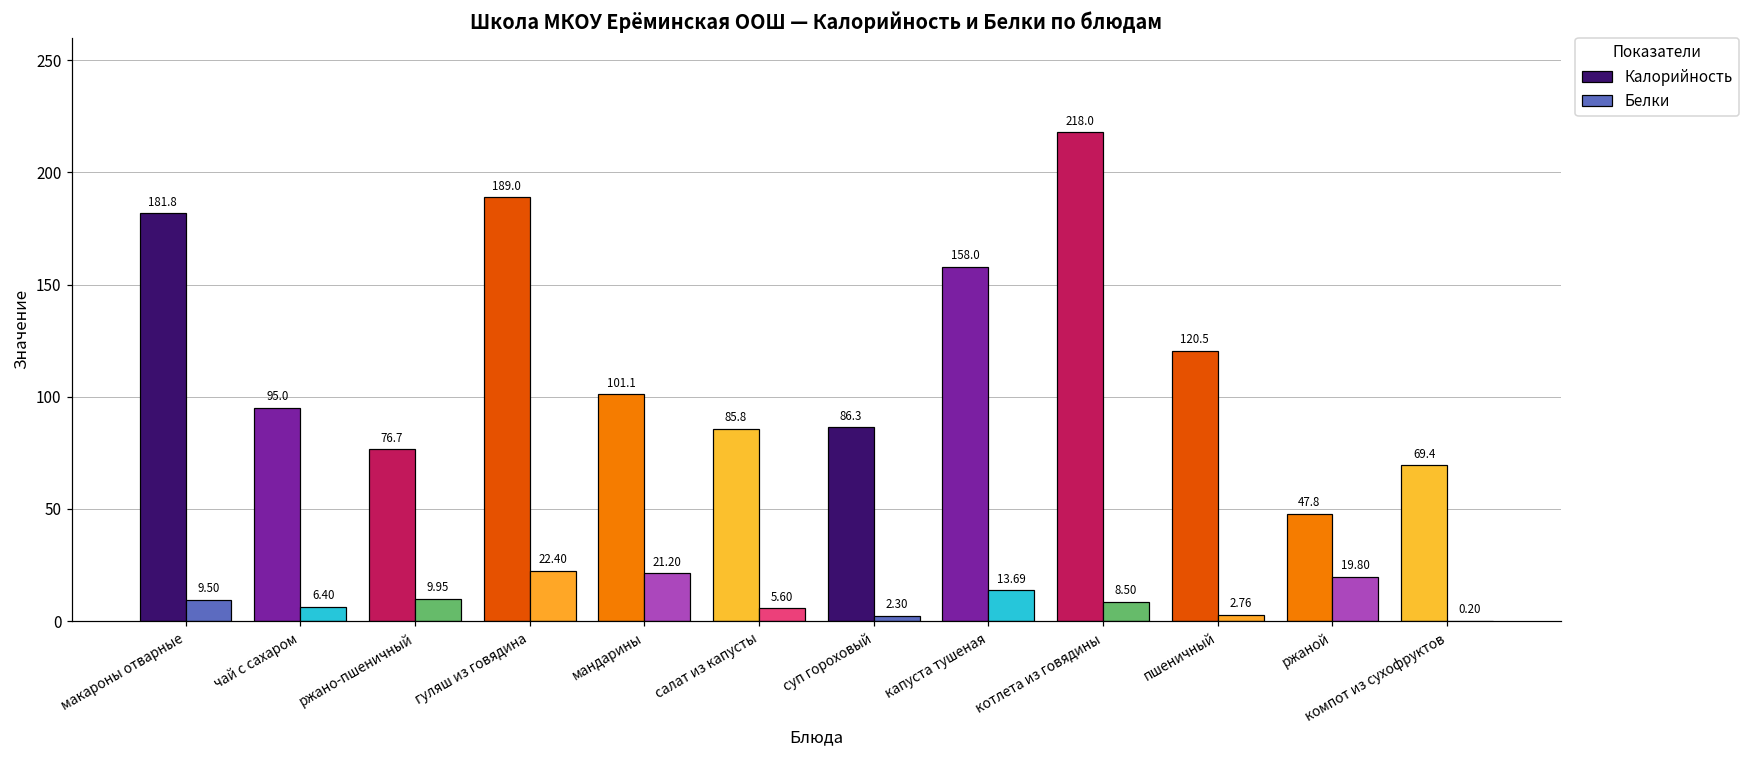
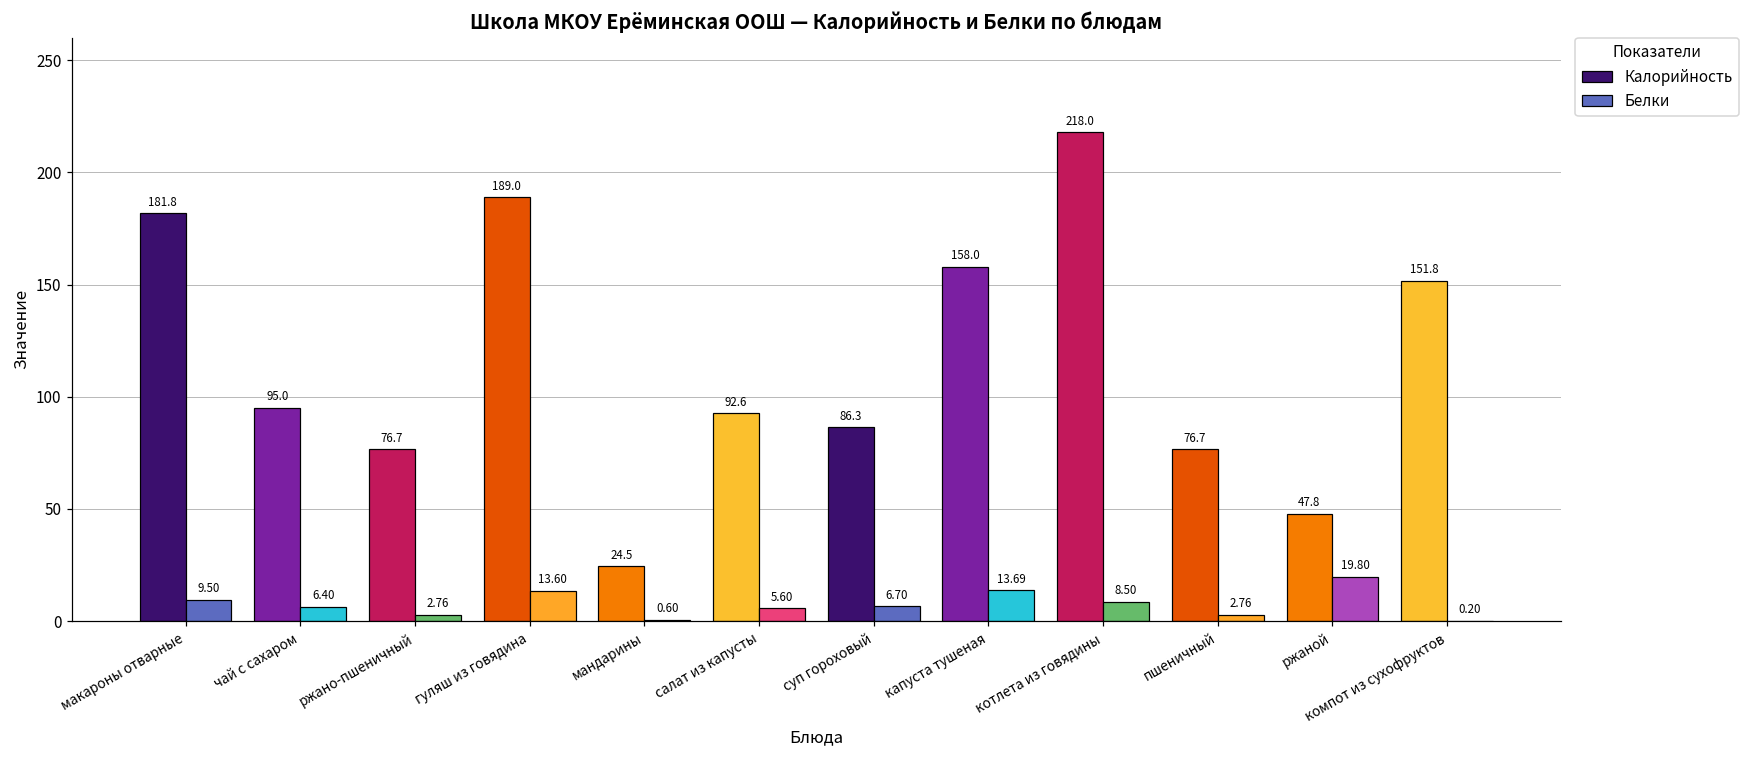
Белки, ржано-пшеничный: 9.95 -> 2.76
Белки, гуляш из говядина: 22.40 -> 13.60
Калорийность, мандарины: 101.1 -> 24.5
Белки, мандарины: 21.20 -> 0.60
Калорийность, салат из капусты: 85.8 -> 92.6
Белки, суп гороховый: 2.30 -> 6.70
Калорийность, пшеничный: 120.5 -> 76.7
Калорийность, компот из сухофруктов: 69.4 -> 151.8
